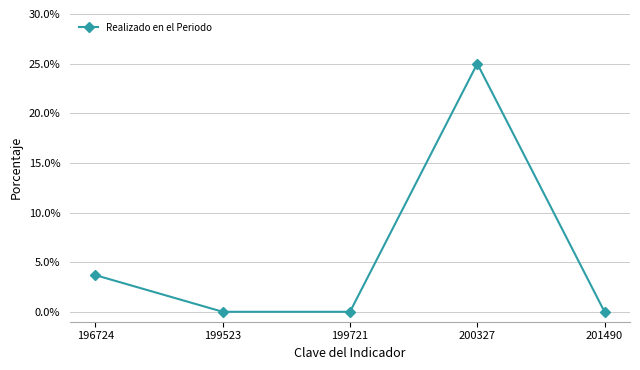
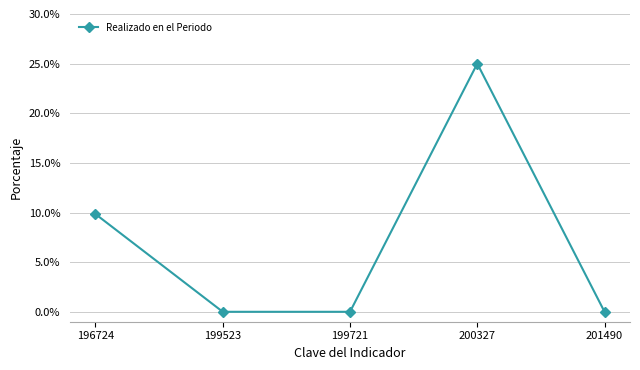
196724: 4% -> 10%
